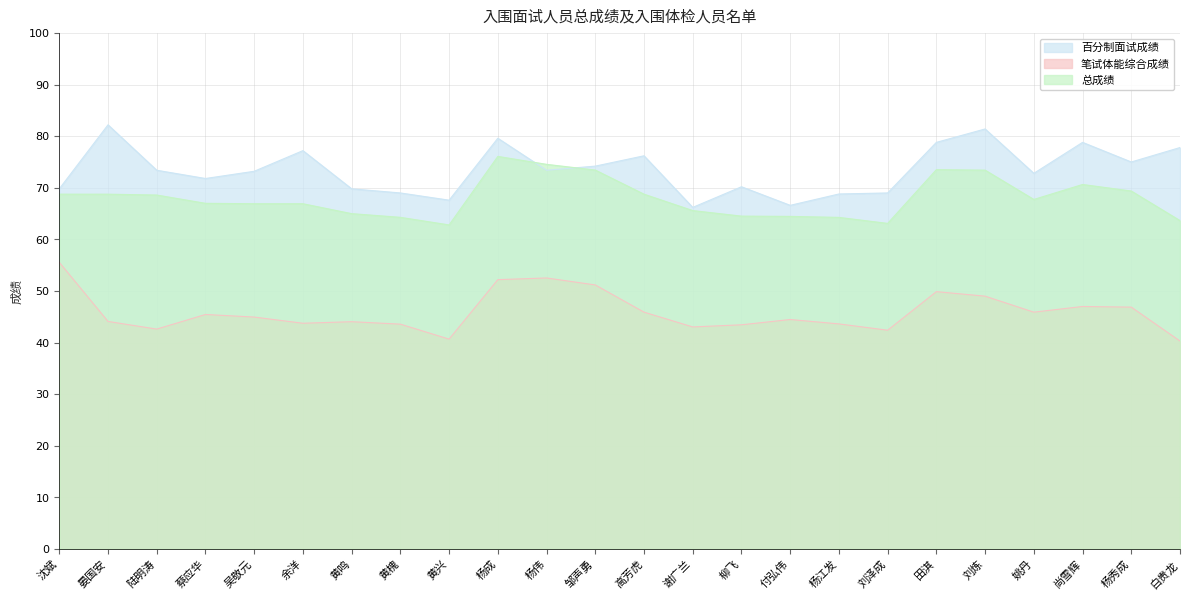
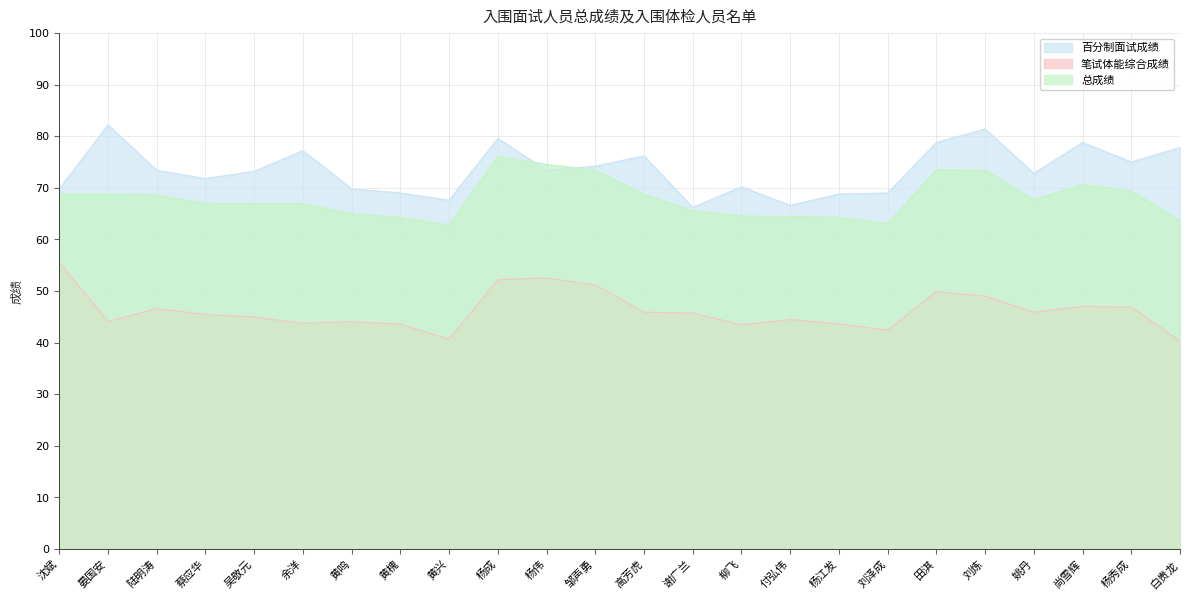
笔试体能综合成绩, 陆明涛: 43 -> 47
笔试体能综合成绩, 谢广兰: 43 -> 46
